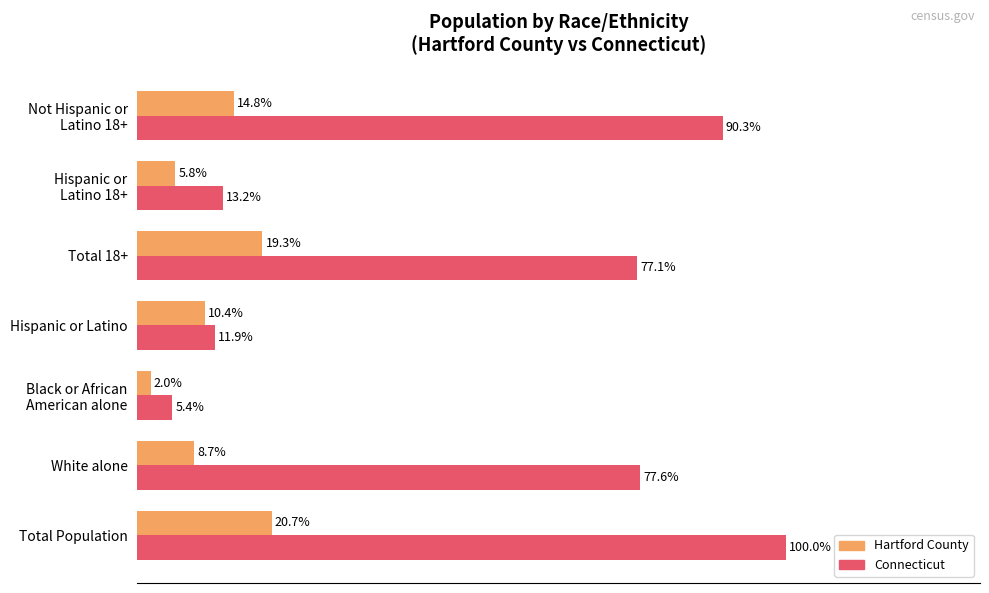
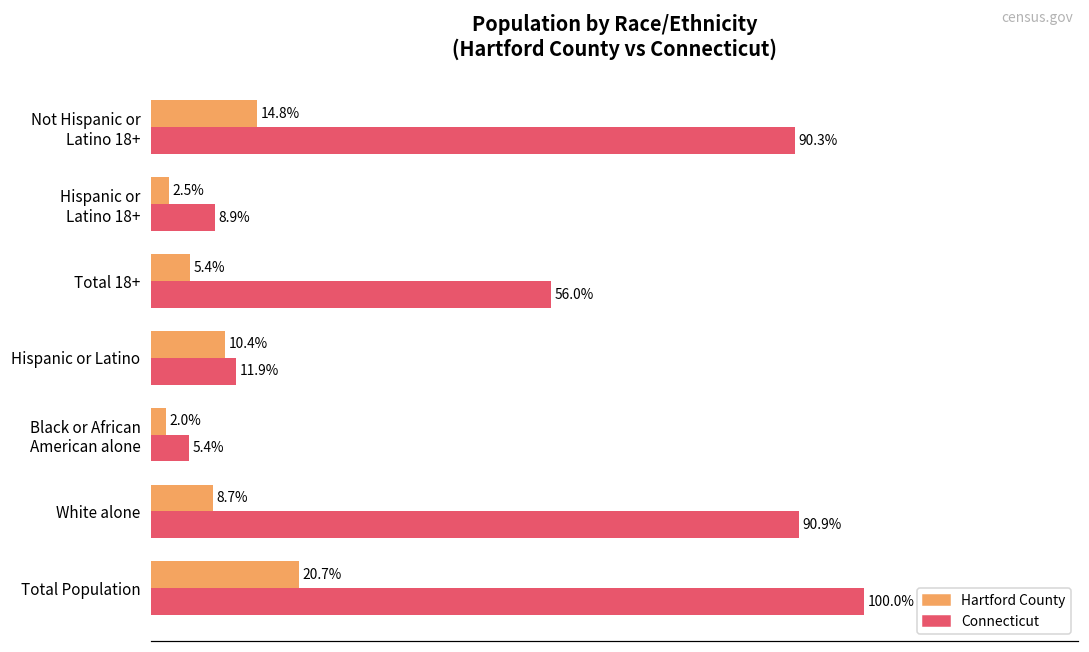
Hartford County, Hispanic or Latino 18+: 5.8% -> 2.5%
Connecticut, Hispanic or Latino 18+: 13.2% -> 8.9%
Hartford County, Total 18+: 19.3% -> 5.4%
Connecticut, Total 18+: 77.1% -> 56.0%
Connecticut, White alone: 77.6% -> 90.9%
